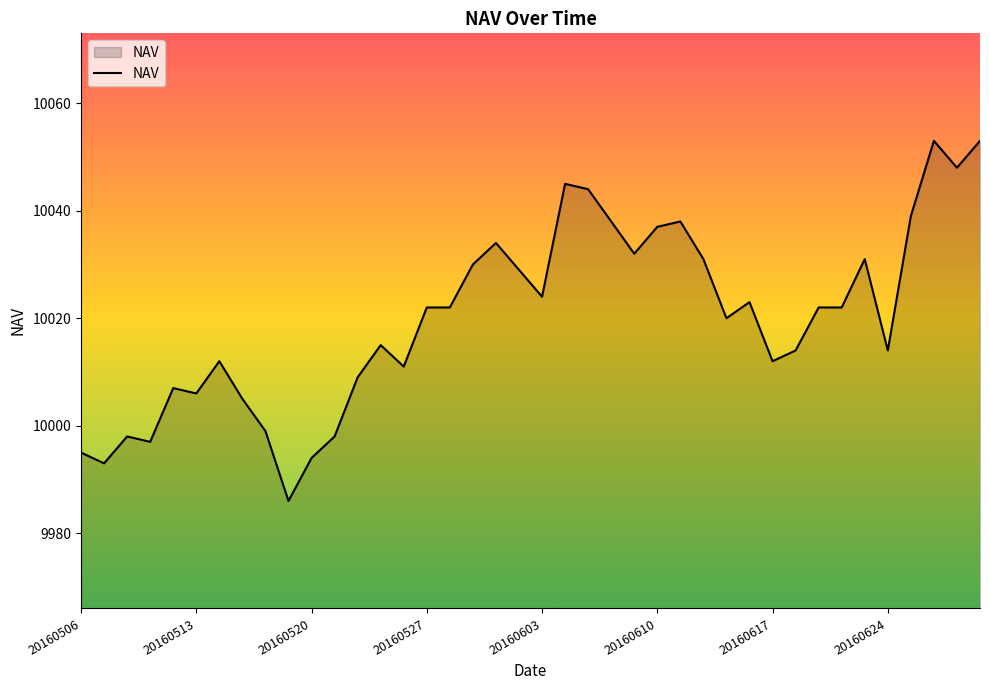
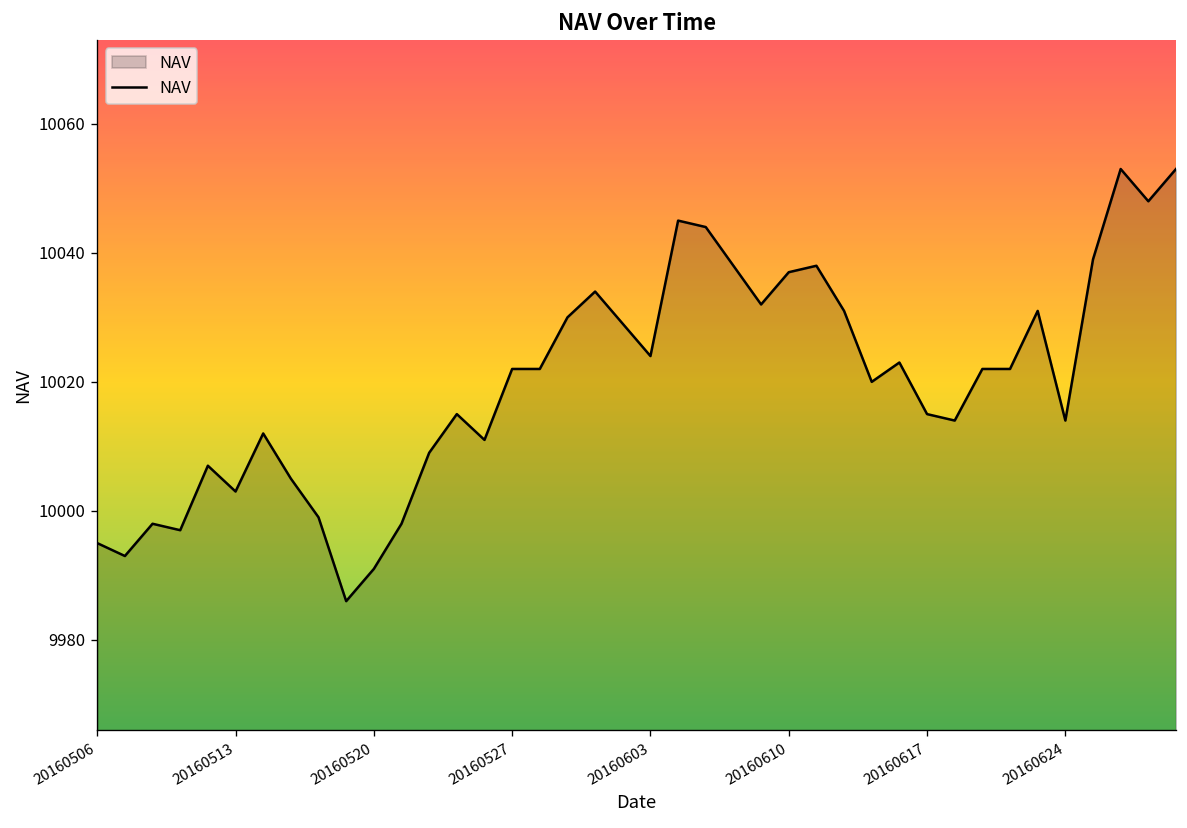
20160513: 10006 -> 10003
20160520: 9994 -> 9991
20160617: 10012 -> 10015
